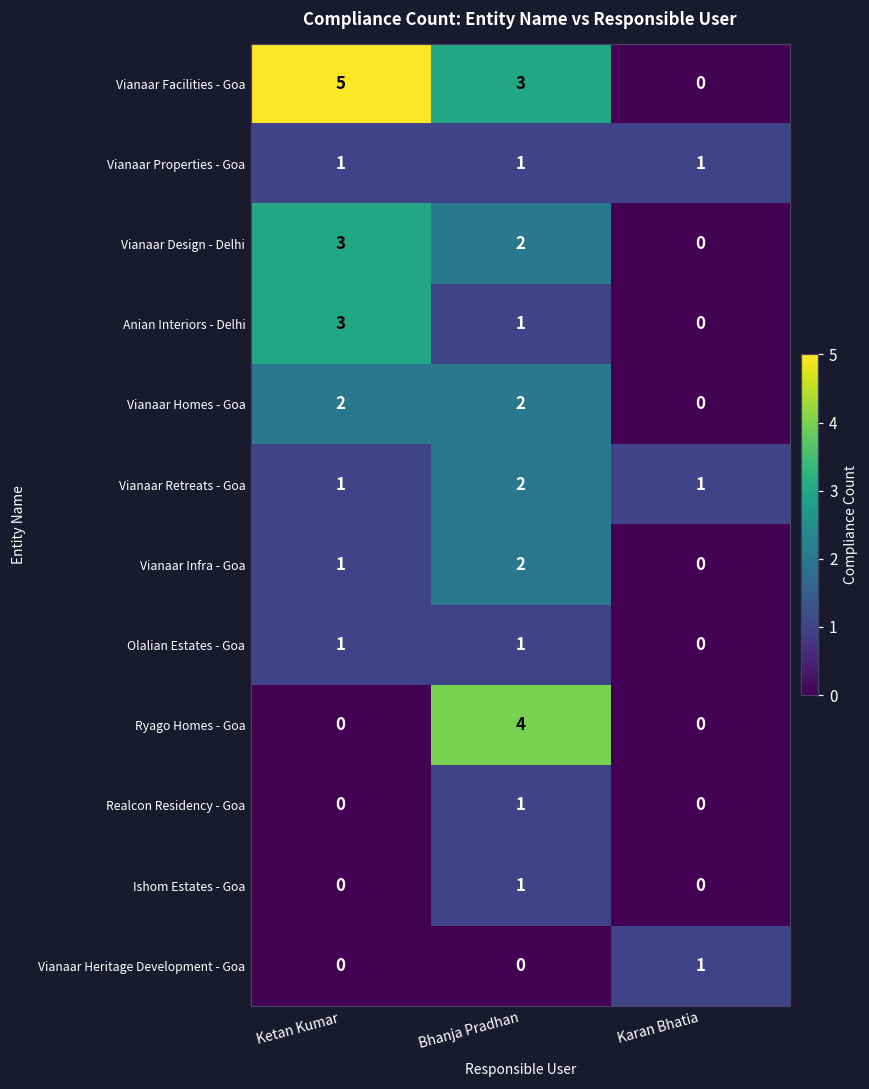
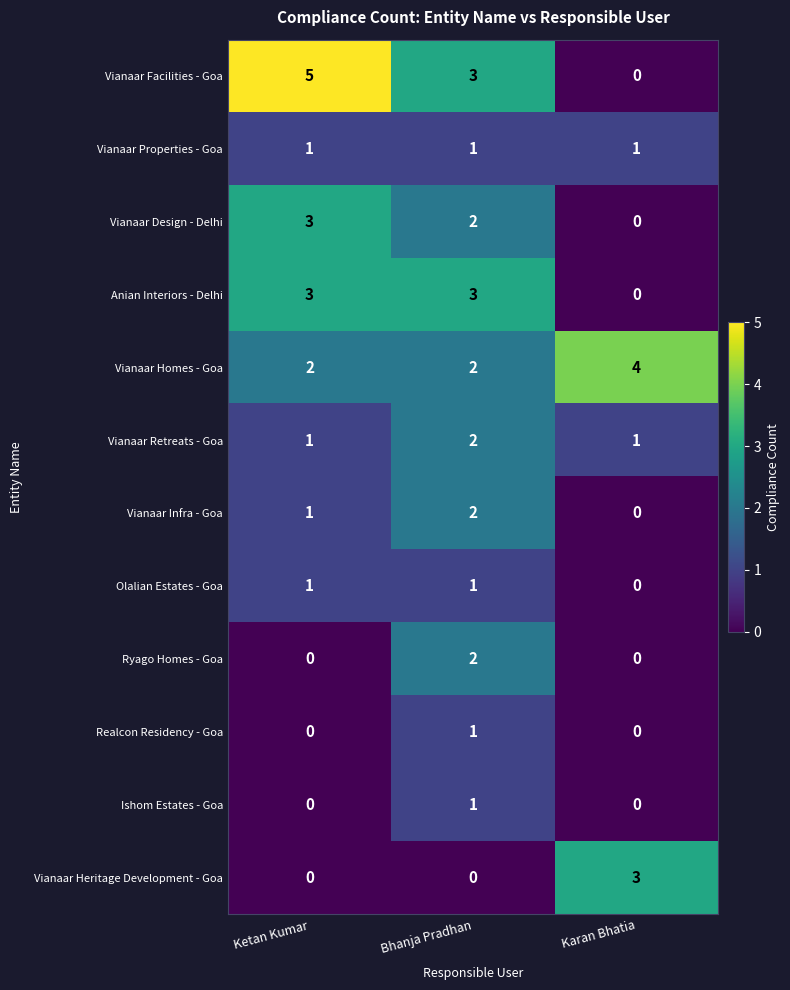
Anian Interiors - Delhi, Bhanja Pradhan: 1 -> 3
Vianaar Homes - Goa, Karan Bhatia: 0 -> 4
Ryago Homes - Goa, Bhanja Pradhan: 4 -> 2
Vianaar Heritage Development - Goa, Karan Bhatia: 1 -> 3
